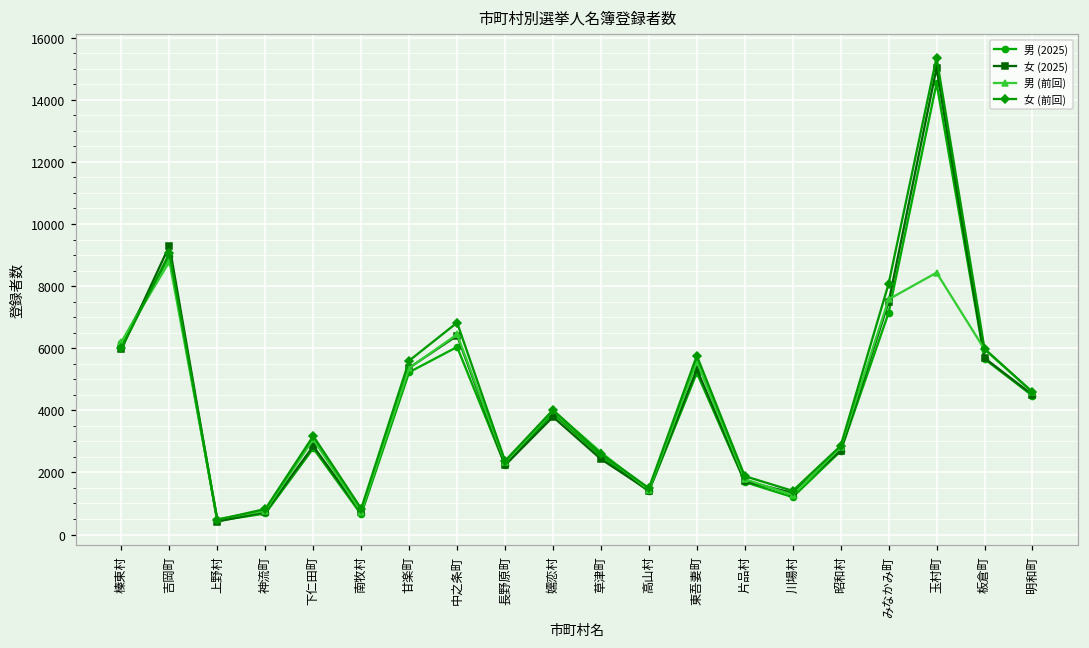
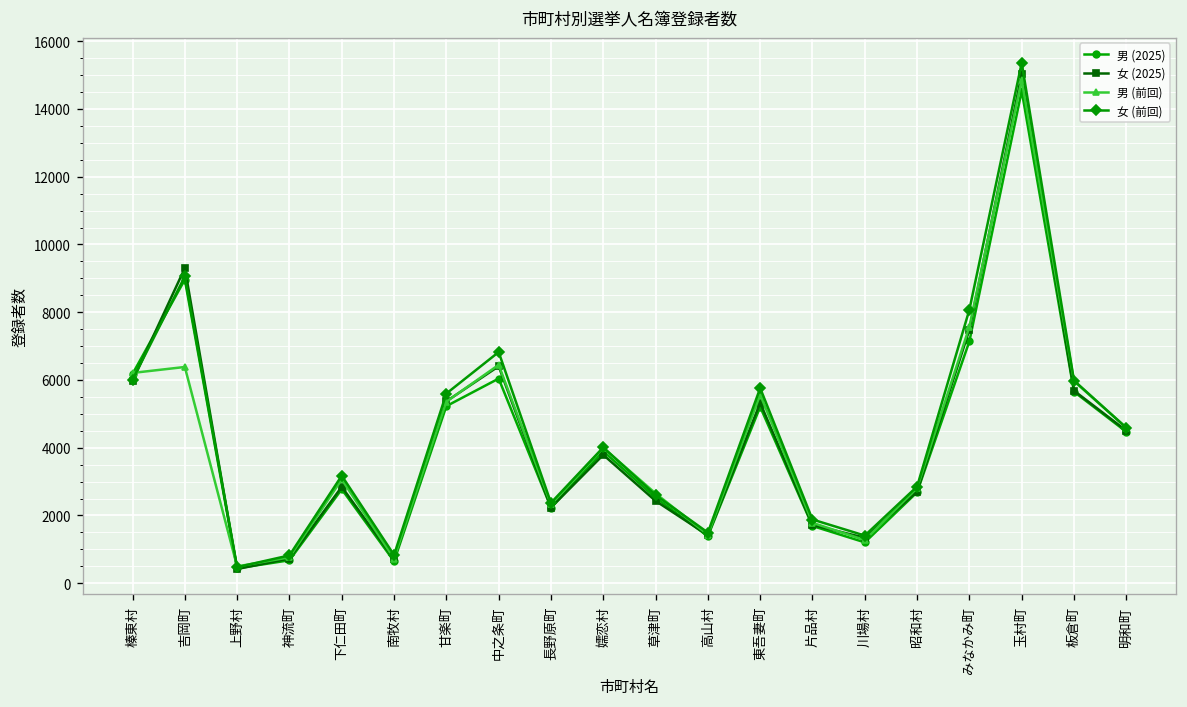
男 (前回), 吉岡町: 8800 -> 6400
男 (前回), 玉村町: 8400 -> 14900
